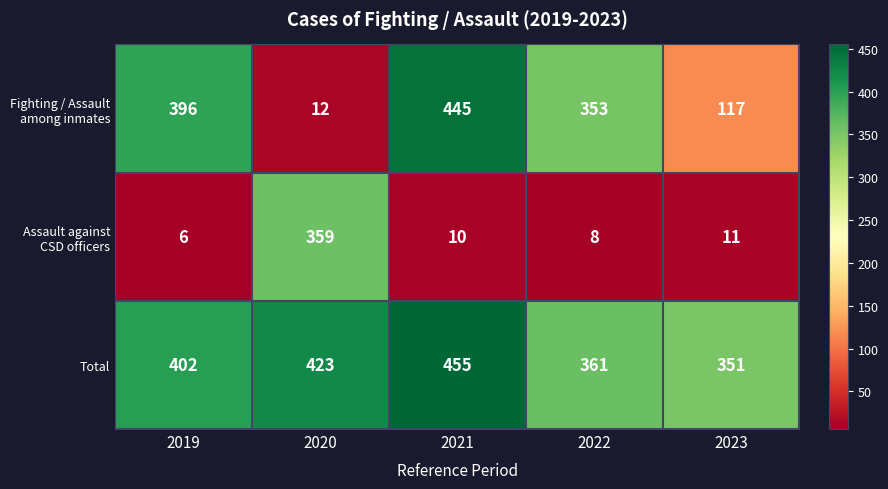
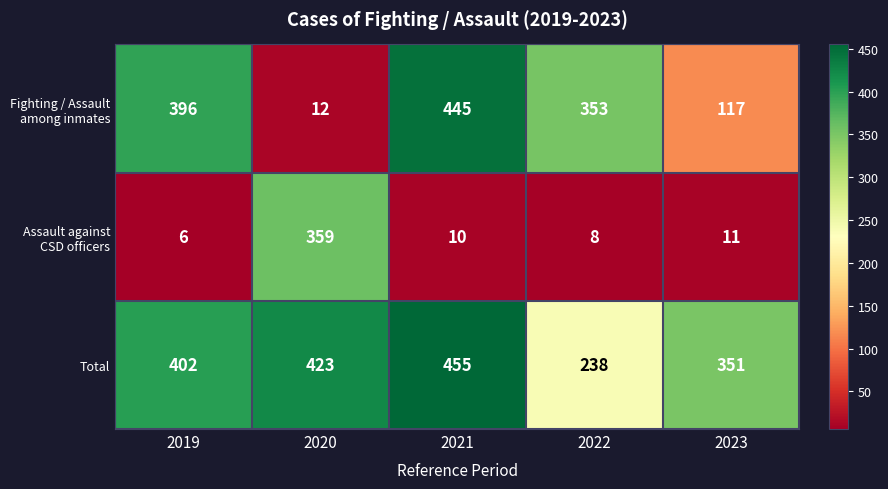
Total, 2022: 361 -> 238
